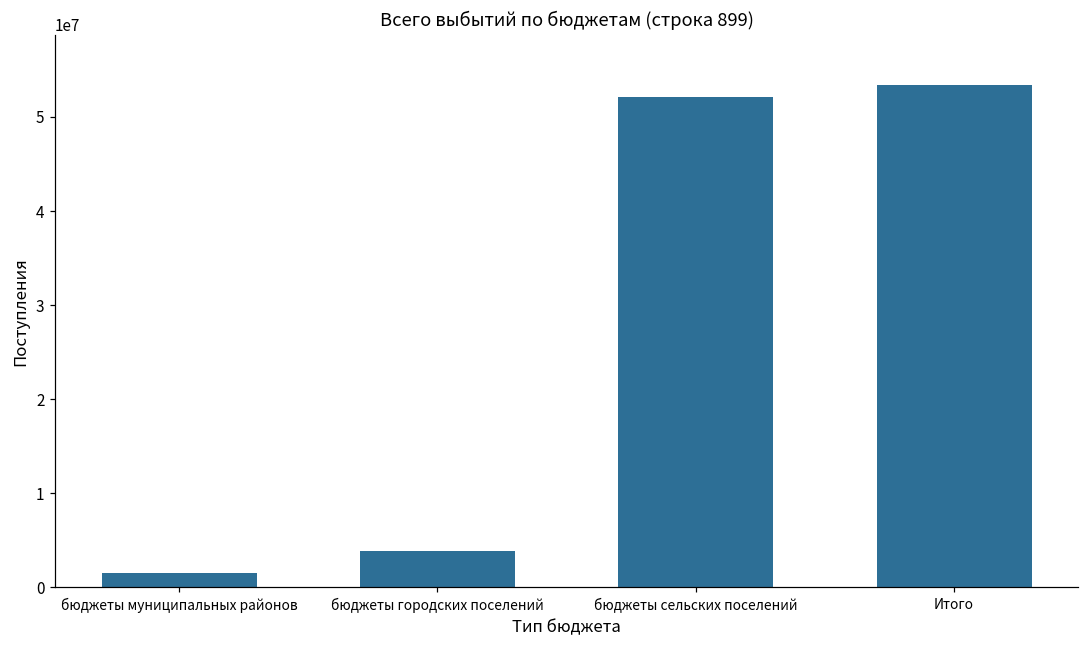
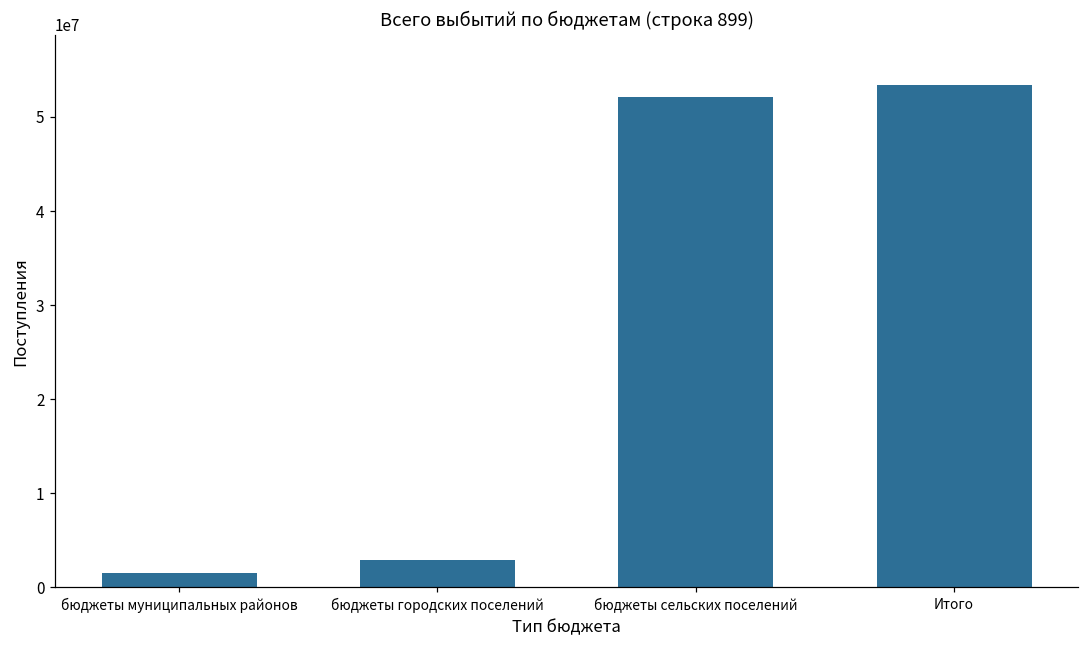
бюджеты городских поселений: 4000000 -> 3000000
